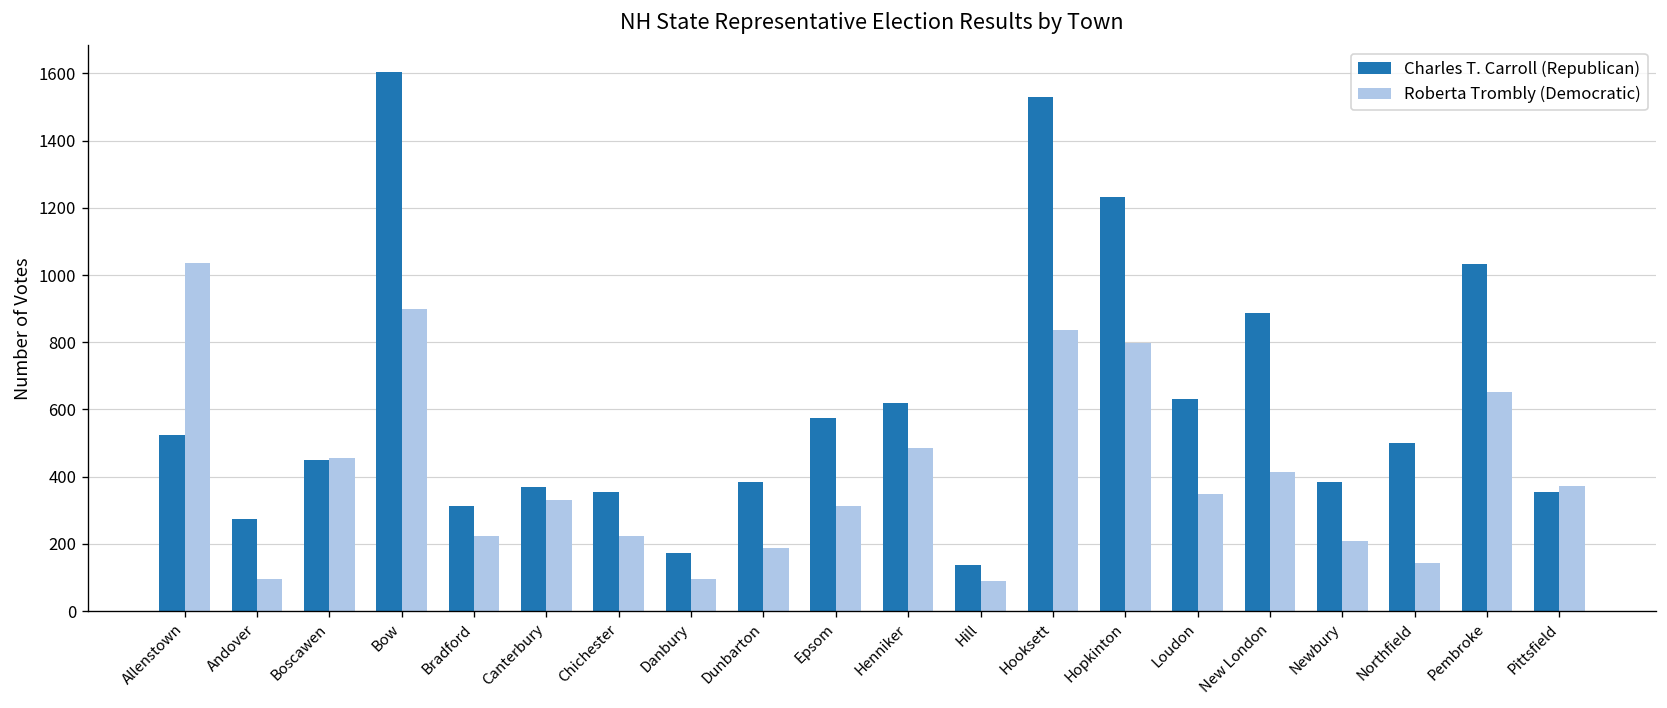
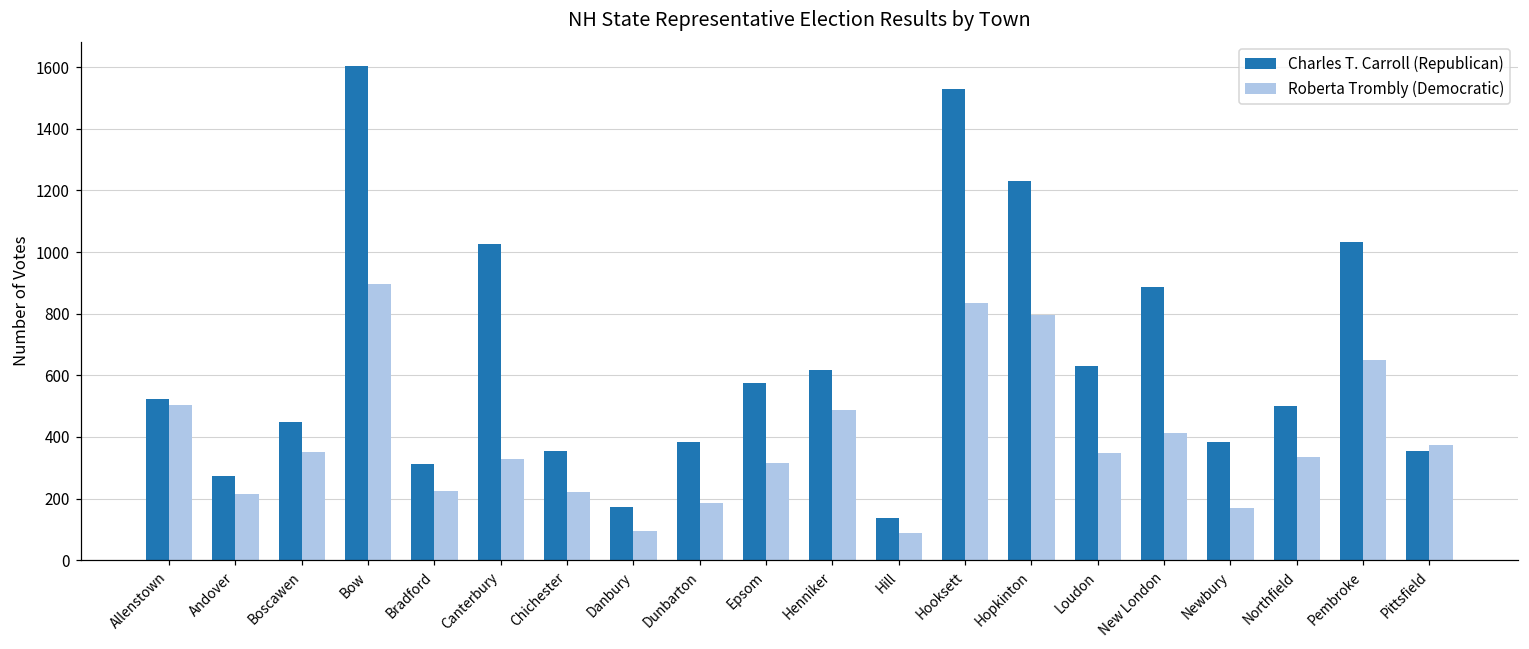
Roberta Trombly (Democratic), Allenstown: 1040 -> 500
Roberta Trombly (Democratic), Andover: 100 -> 220
Roberta Trombly (Democratic), Boscawen: 460 -> 350
Charles T. Carroll (Republican), Canterbury: 370 -> 1030
Roberta Trombly (Democratic), Newbury: 210 -> 170
Roberta Trombly (Democratic), Northfield: 140 -> 340
